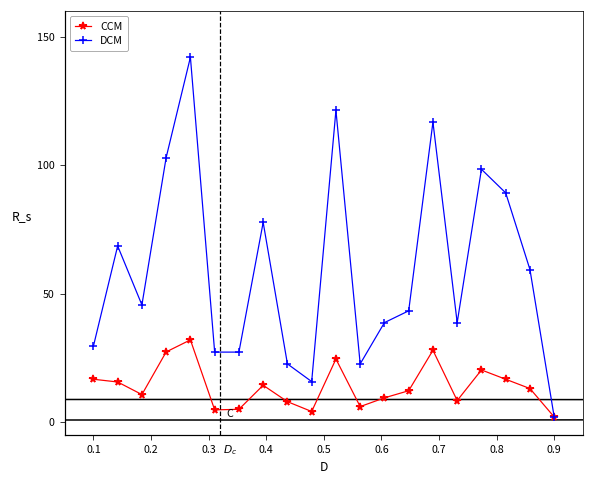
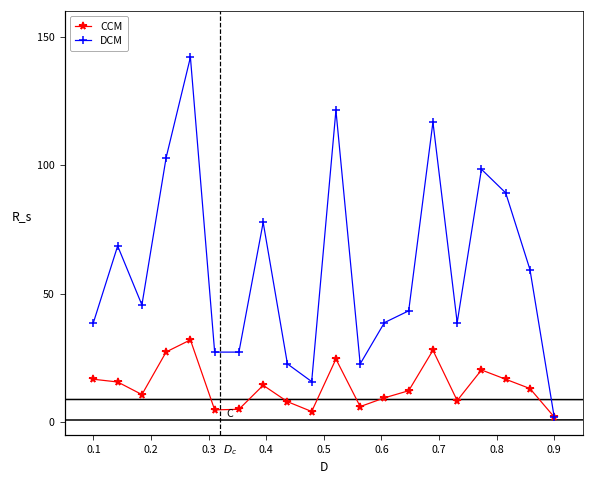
DCM, 0.1: 30 -> 39
